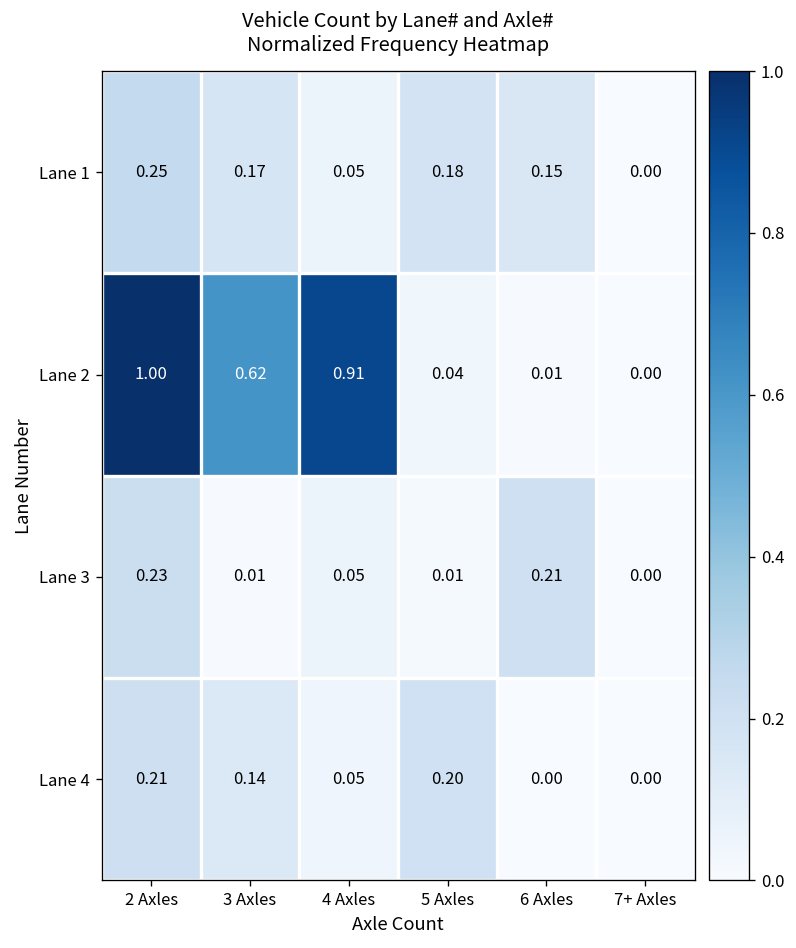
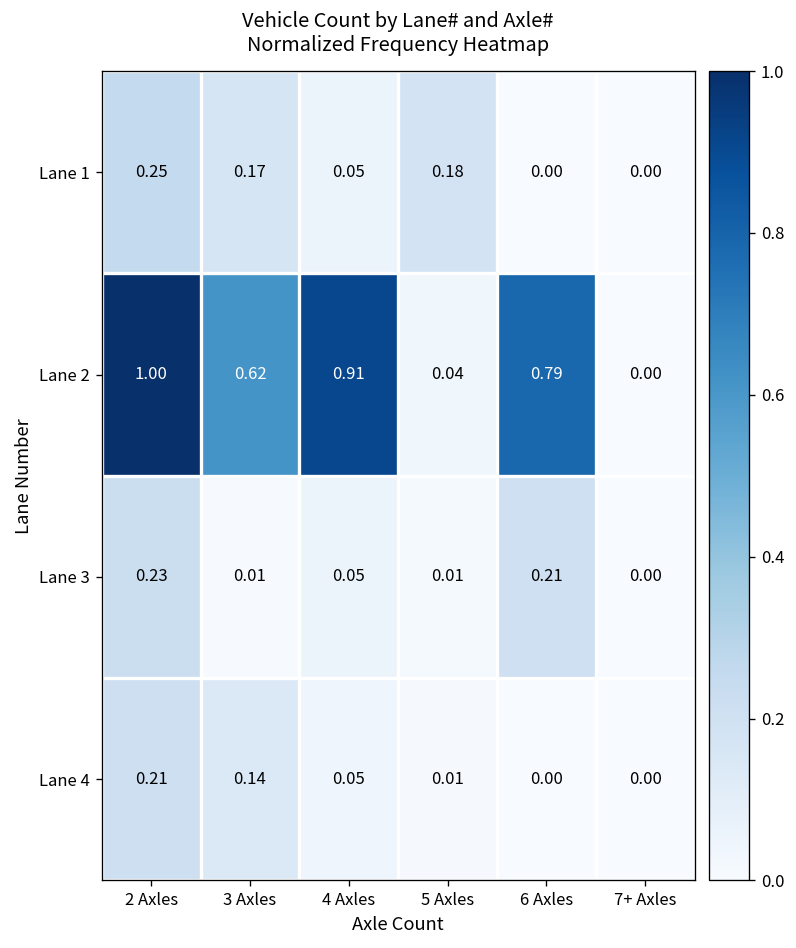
Lane 1, 6 Axles: 0.15 -> 0.00
Lane 2, 6 Axles: 0.01 -> 0.79
Lane 4, 5 Axles: 0.20 -> 0.01
